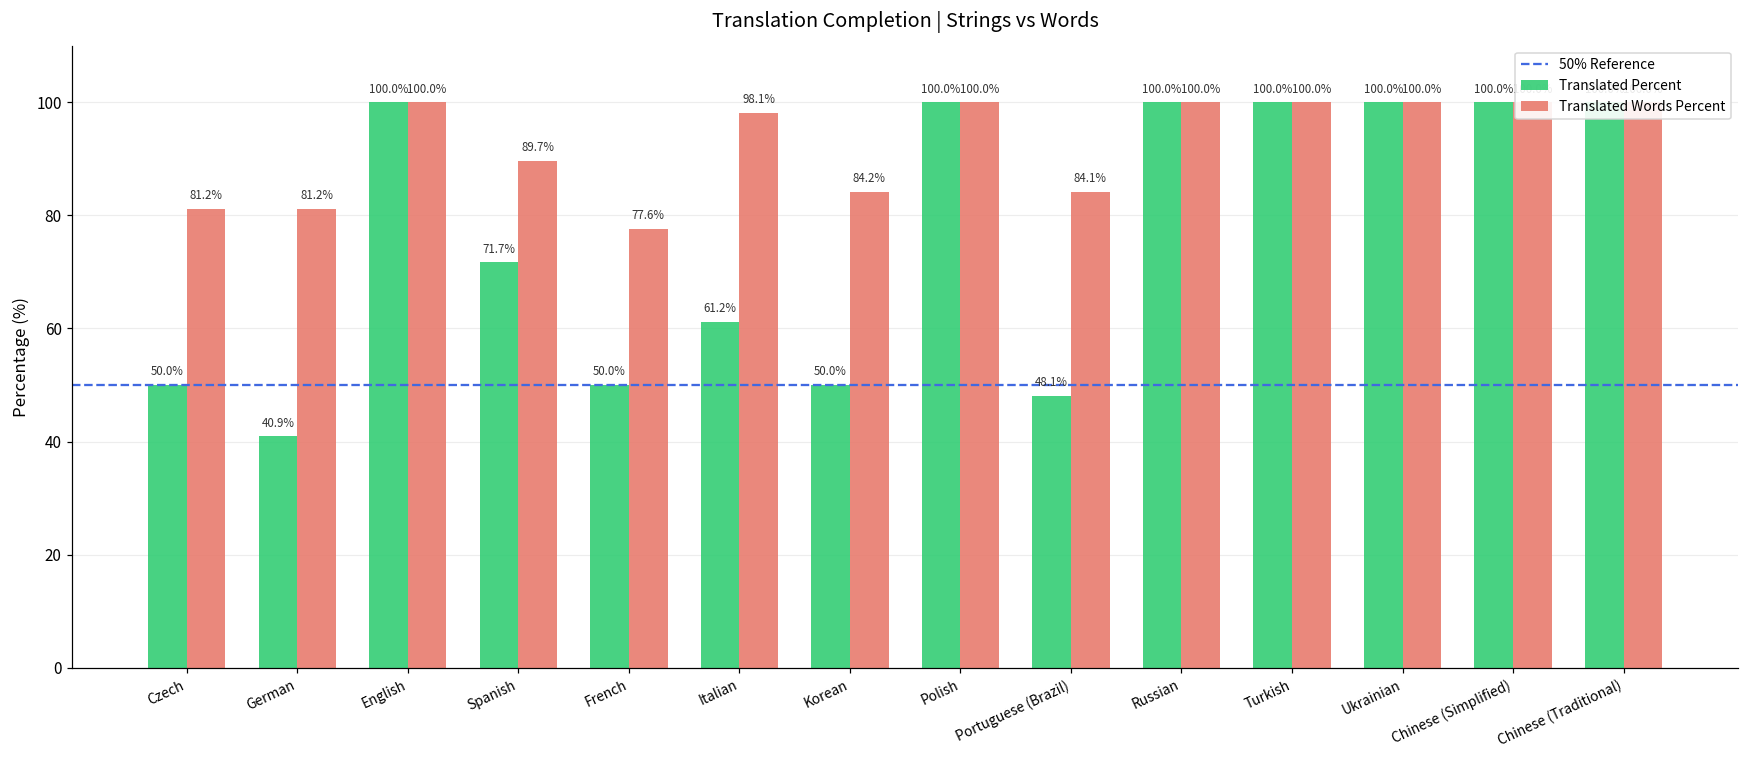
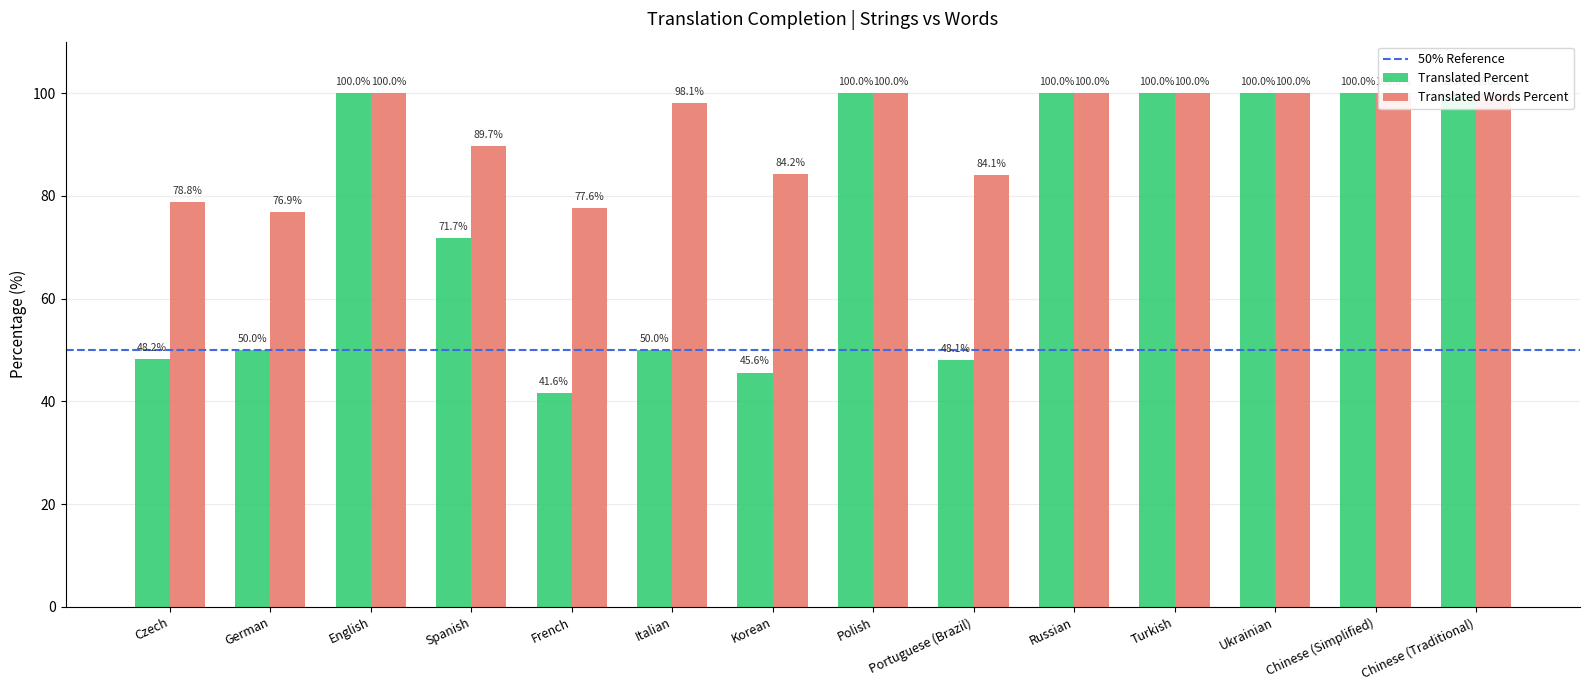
Translated Percent, Czech: 50.0% -> 48.2%
Translated Words Percent, Czech: 81.2% -> 78.8%
Translated Percent, German: 40.9% -> 50.0%
Translated Words Percent, German: 81.2% -> 76.9%
Translated Percent, French: 50.0% -> 41.6%
Translated Percent, Italian: 61.2% -> 50.0%
Translated Percent, Korean: 50.0% -> 45.6%
